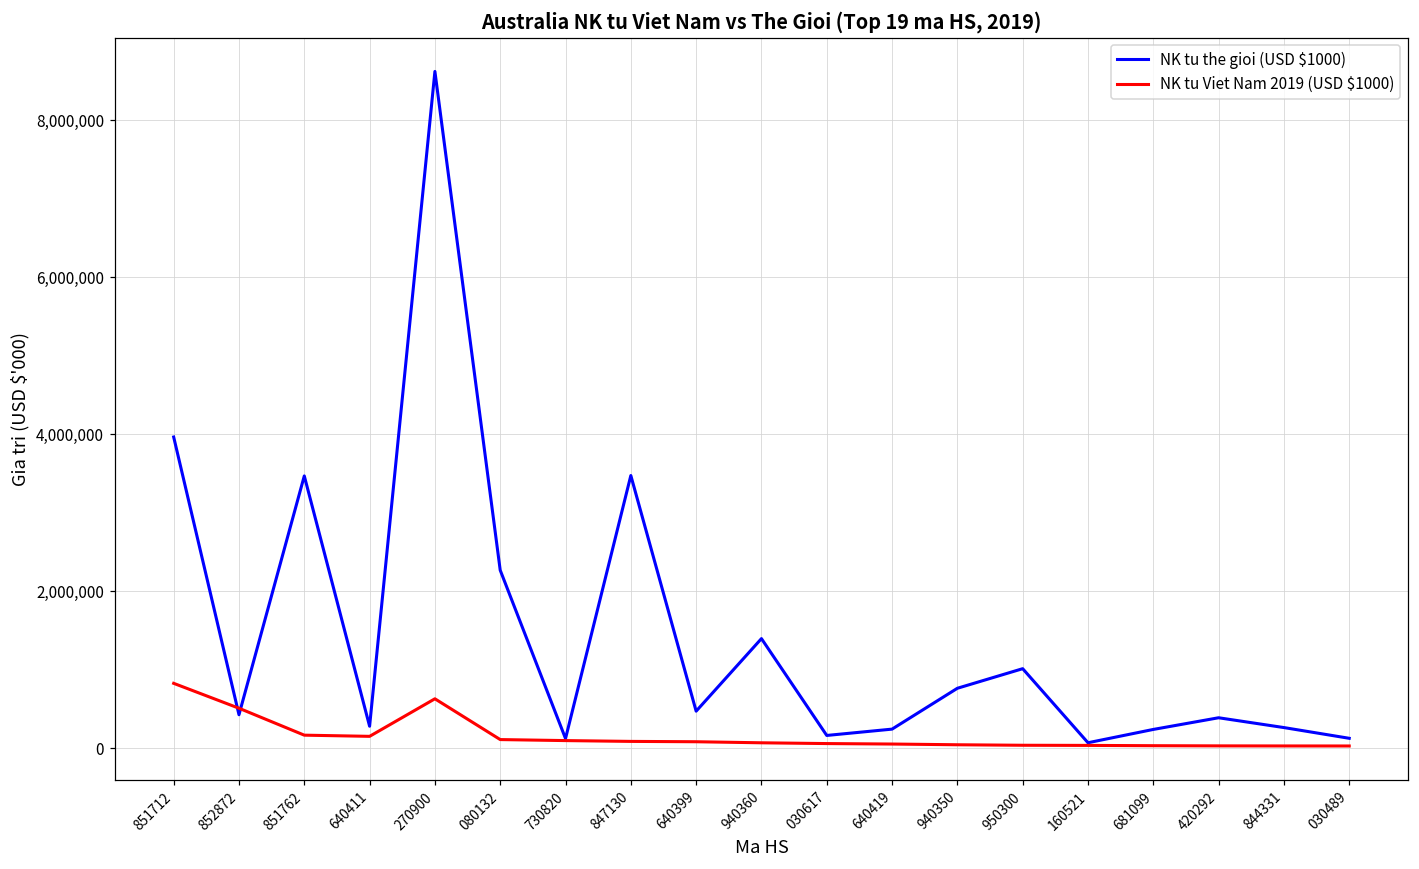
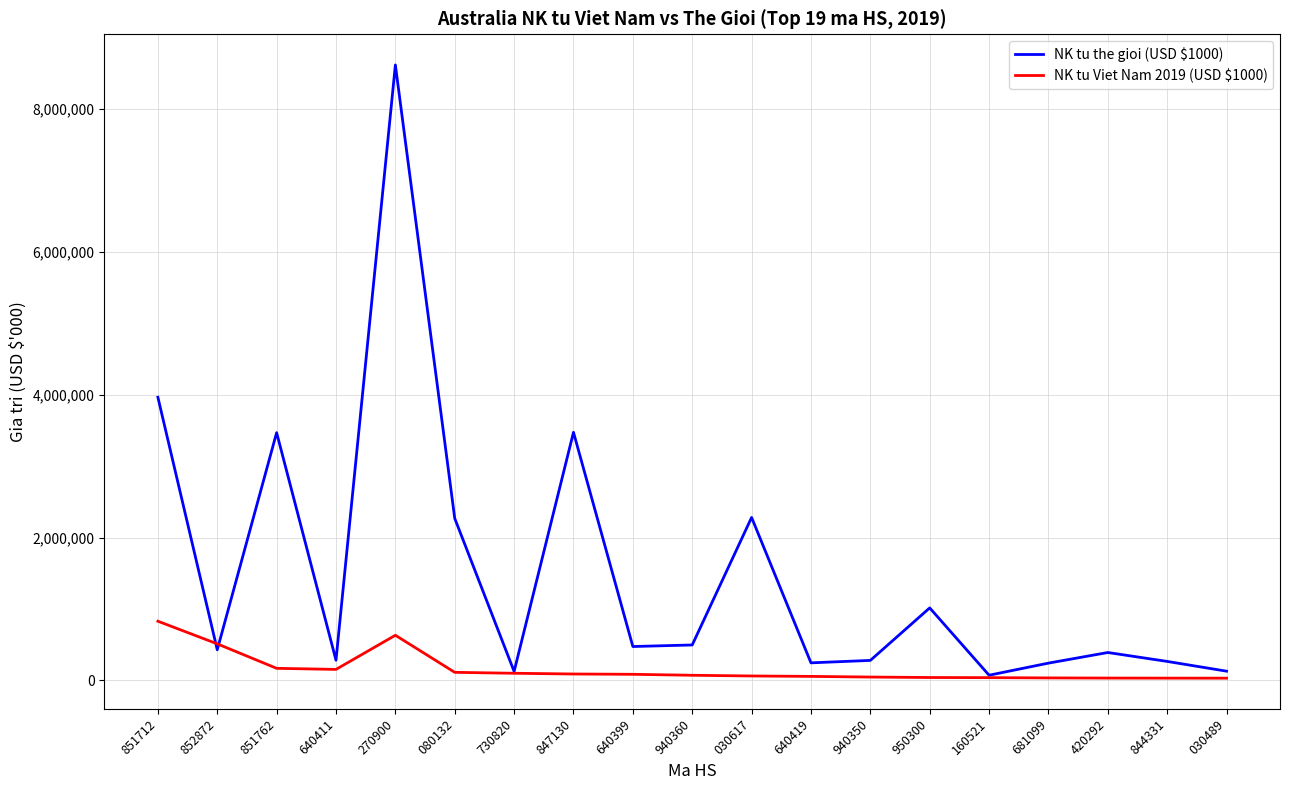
NK tu the gioi (USD $1000), 940360: 1,400,000 -> 500,000
NK tu the gioi (USD $1000), 030617: 200,000 -> 2,300,000
NK tu the gioi (USD $1000), 940350: 800,000 -> 300,000
